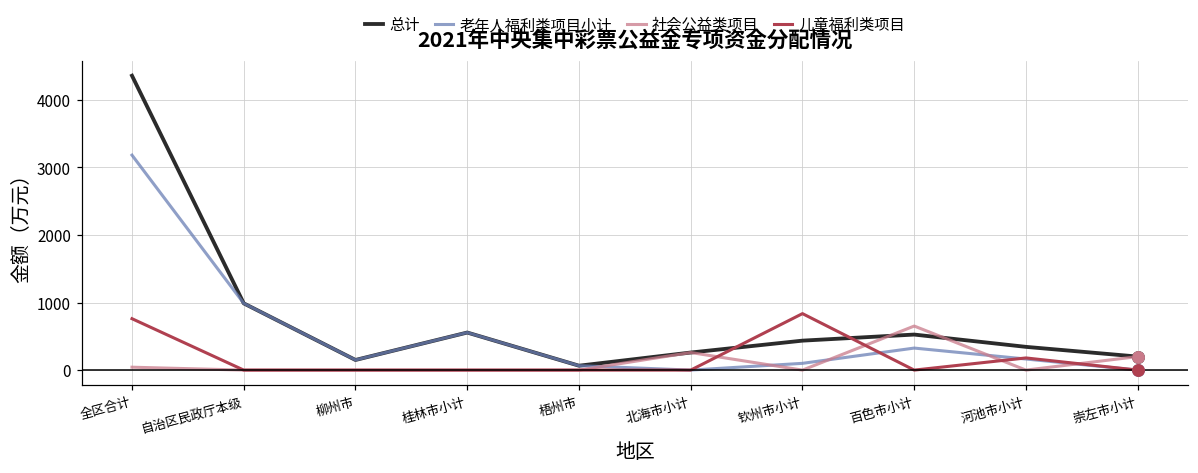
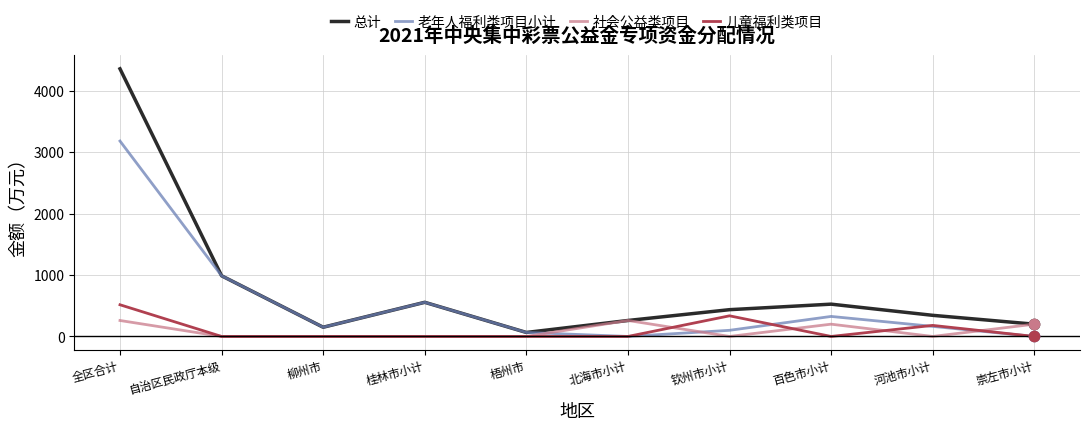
社会公益类项目, 全区合计: 0 -> 300
儿童福利类项目, 全区合计: 800 -> 500
儿童福利类项目, 钦州市小计: 800 -> 300
社会公益类项目, 百色市小计: 700 -> 200
